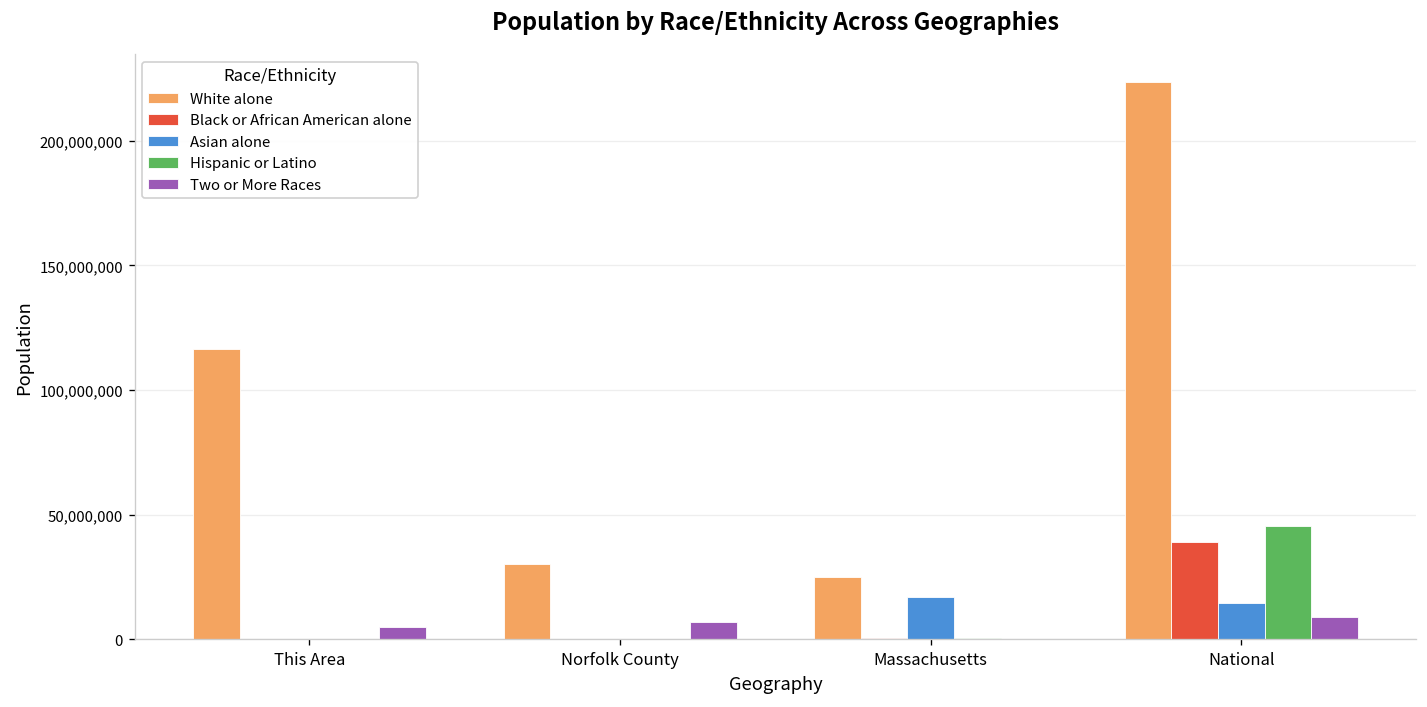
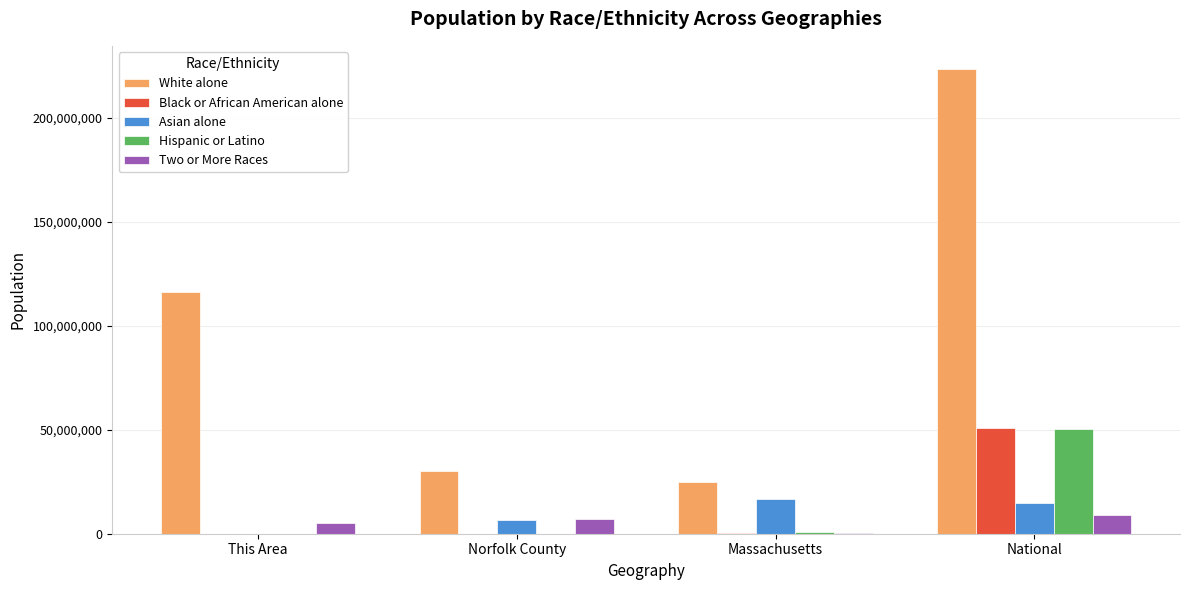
Asian alone, Norfolk County: 0 -> 7,000,000
Black or African American alone, National: 39,000,000 -> 51,000,000
Hispanic or Latino, National: 45,000,000 -> 50,000,000
